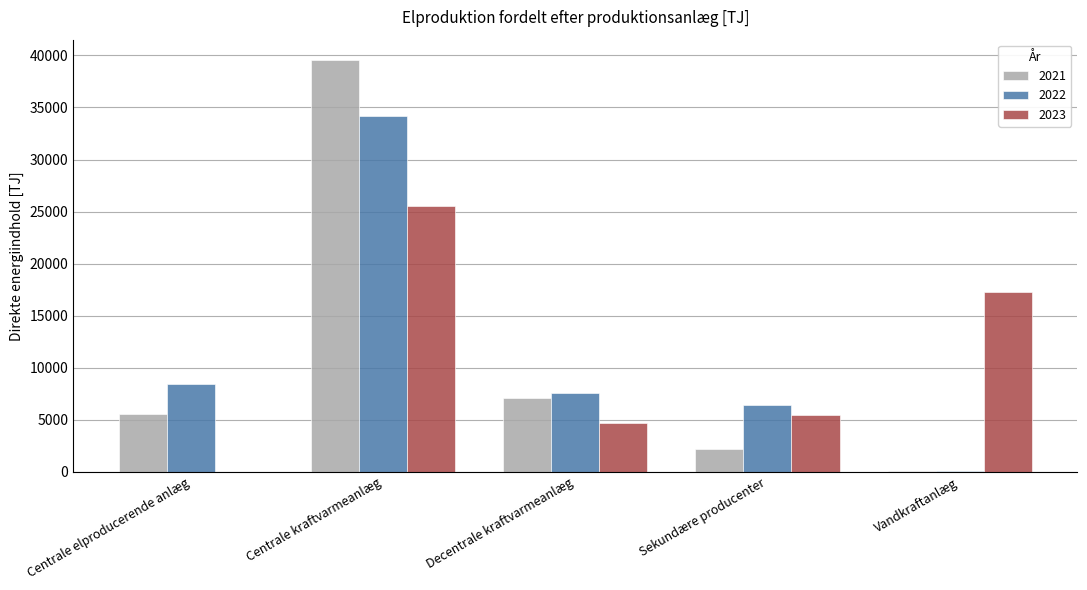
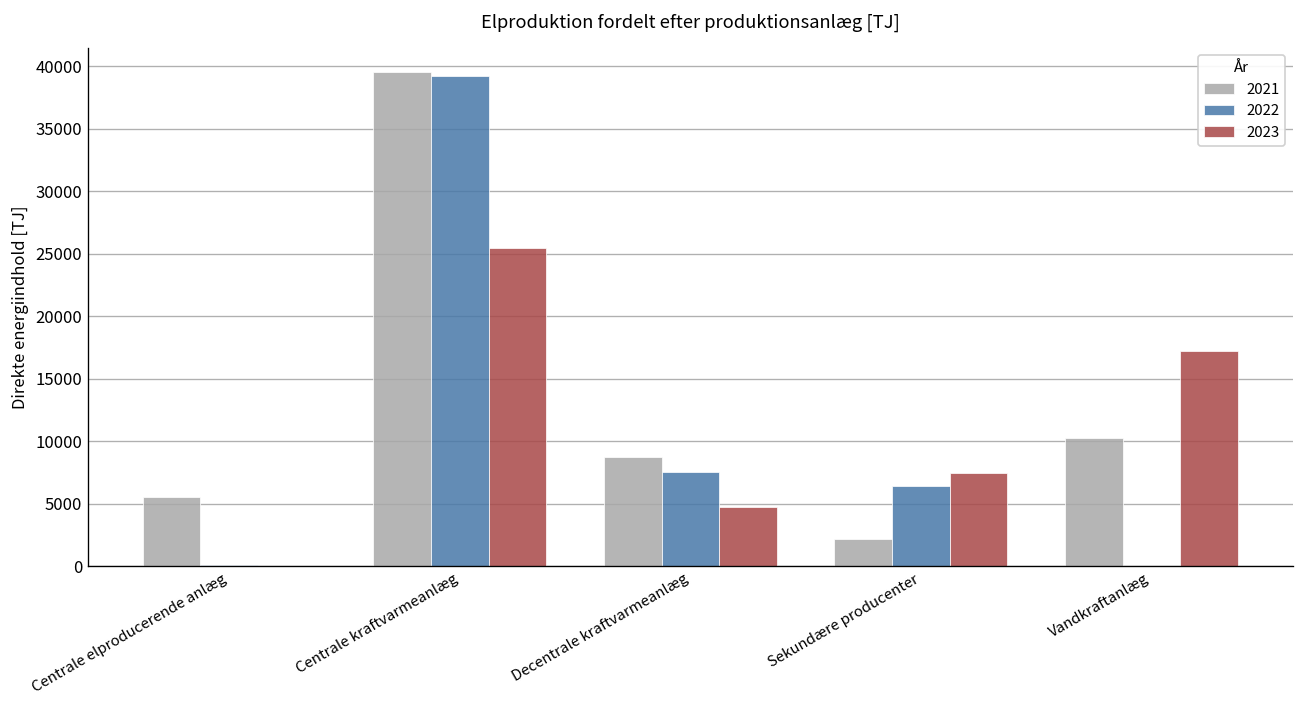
2022, Centrale elproducerende anlæg: 8400 -> 100
2022, Centrale kraftvarmeanlæg: 34200 -> 39200
2021, Decentrale kraftvarmeanlæg: 7100 -> 8700
2023, Sekundære producenter: 5500 -> 7400
2021, Vandkraftanlæg: 100 -> 10200
